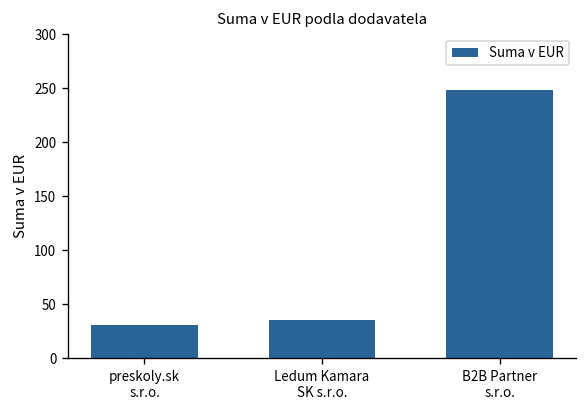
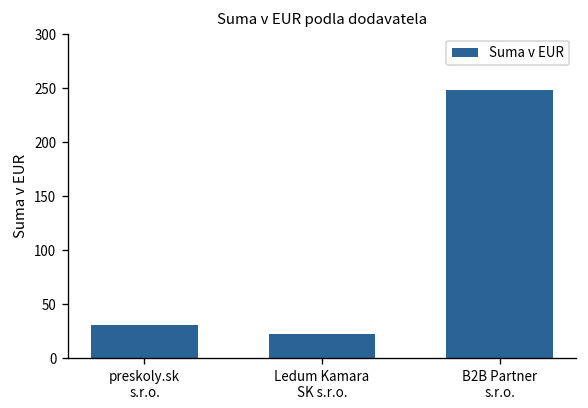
Ledum Kamara SK s.r.o.: 40 -> 20
